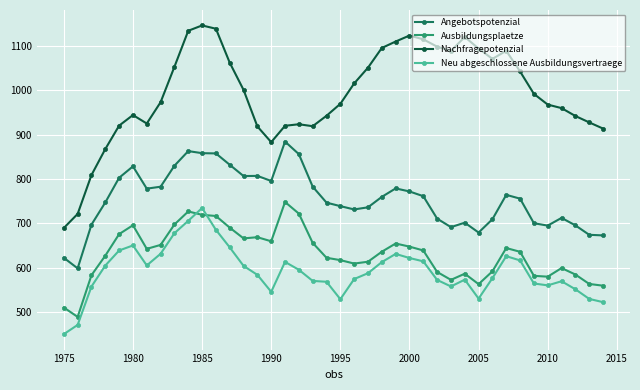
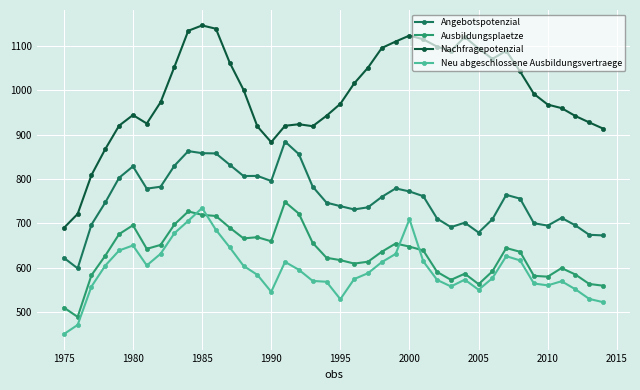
Neu abgeschlossene Ausbildungsvertraege, 2000: 620 -> 710
Neu abgeschlossene Ausbildungsvertraege, 2005: 530 -> 550
